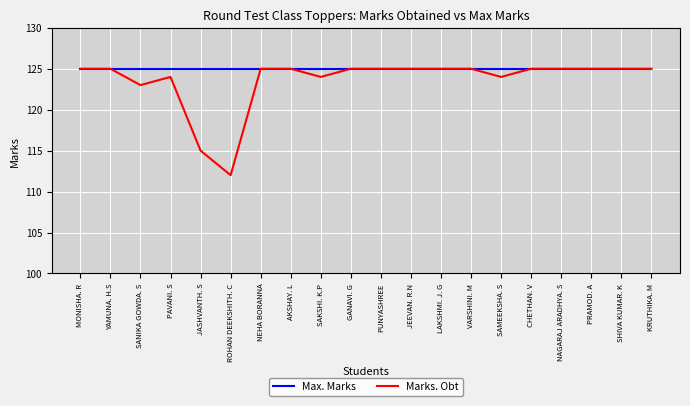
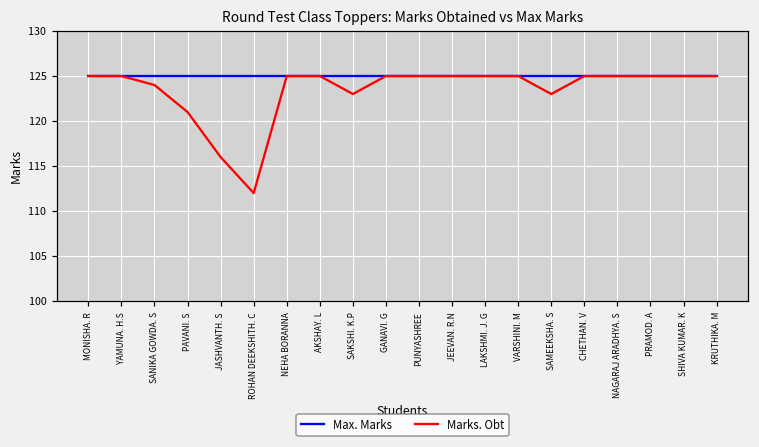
Marks. Obt, SANIKA GOWDA. S: 123 -> 124
Marks. Obt, PAVANI. S: 124 -> 121
Marks. Obt, JASHVANTH. S: 115 -> 116
Marks. Obt, SAKSHI. K.P: 124 -> 123
Marks. Obt, SAMEEKSHA. S: 124 -> 123
